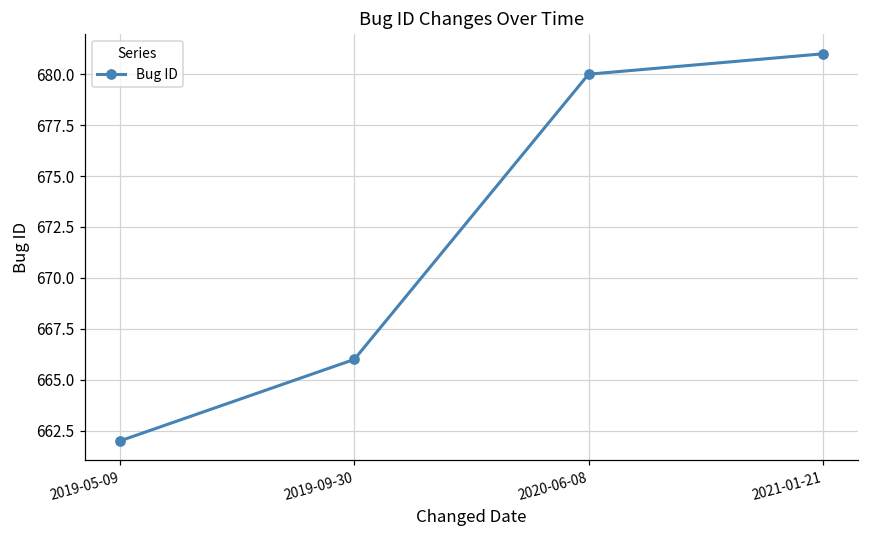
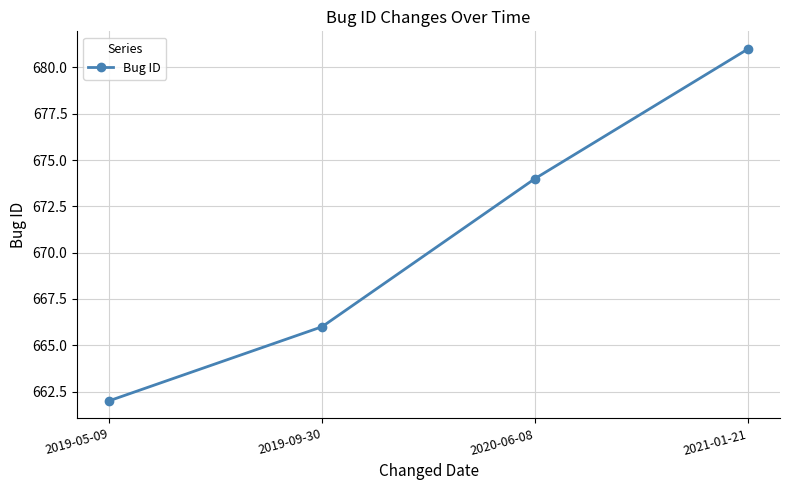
2020-06-08: 680 -> 674
